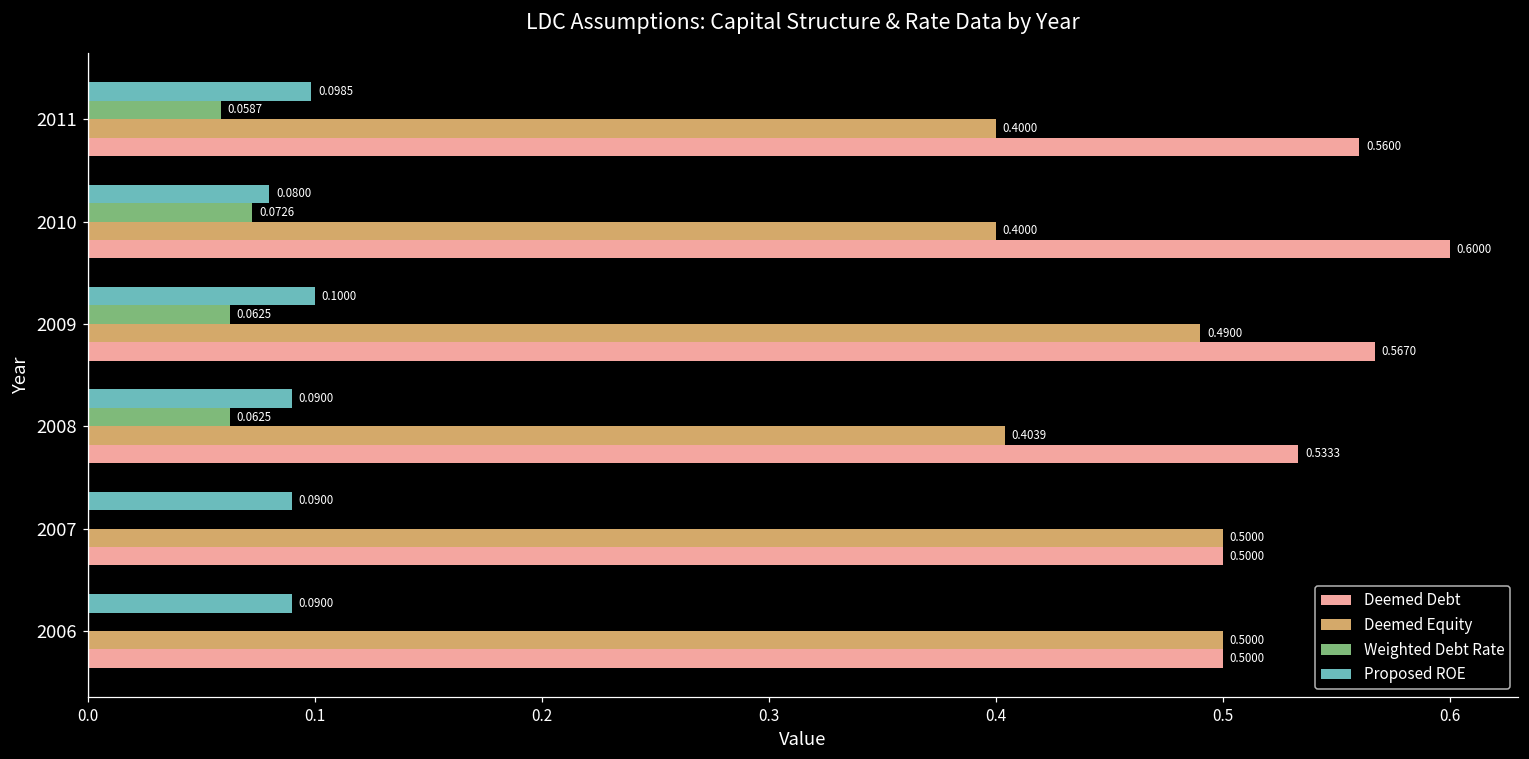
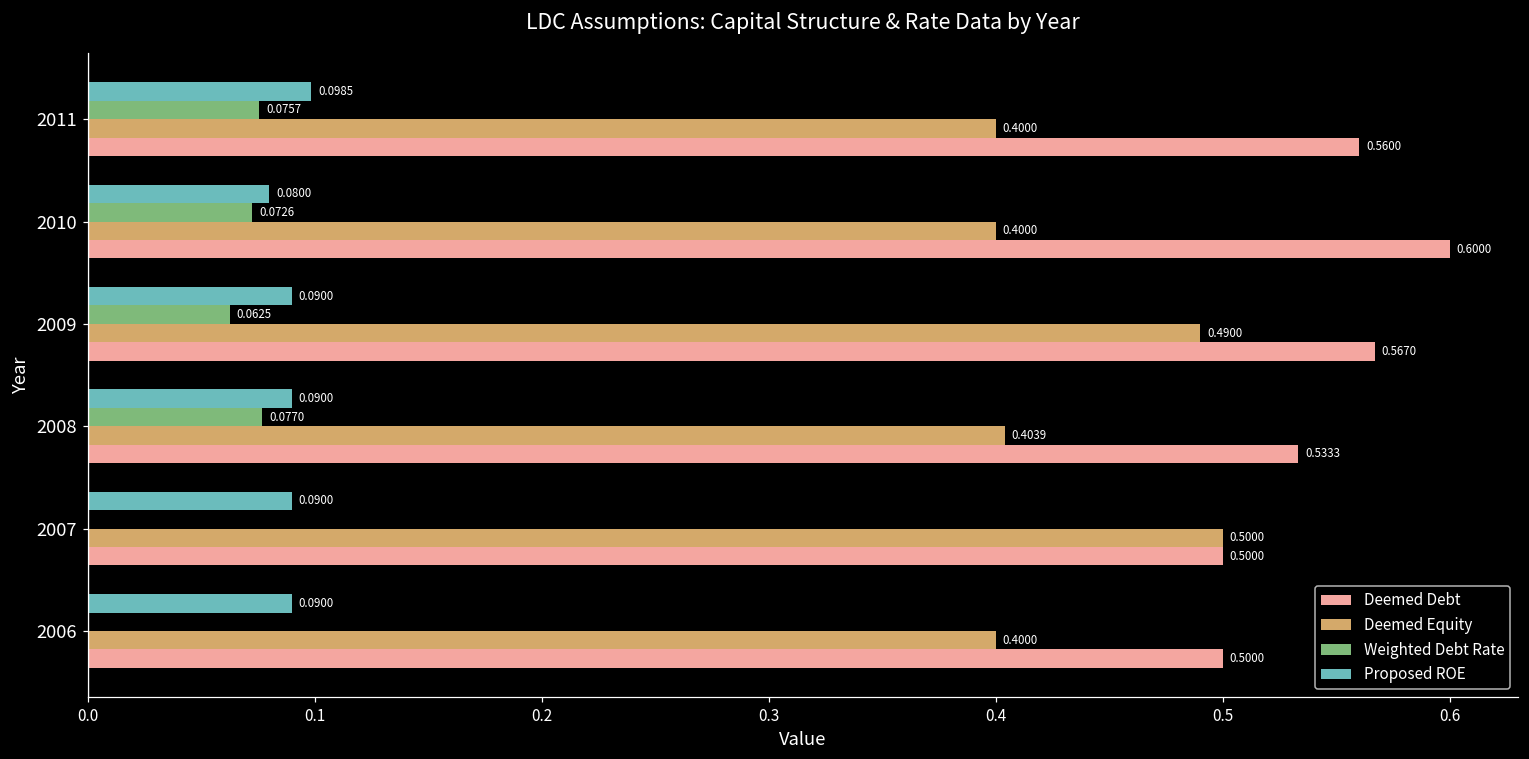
Weighted Debt Rate, 2011: 0.0587 -> 0.0757
Proposed ROE, 2009: 0.1000 -> 0.0900
Weighted Debt Rate, 2008: 0.0625 -> 0.0770
Deemed Equity, 2006: 0.5000 -> 0.4000
